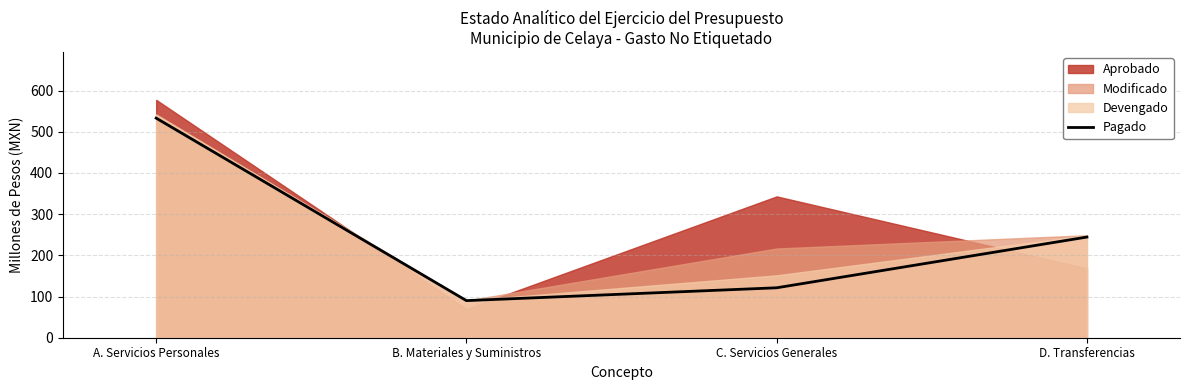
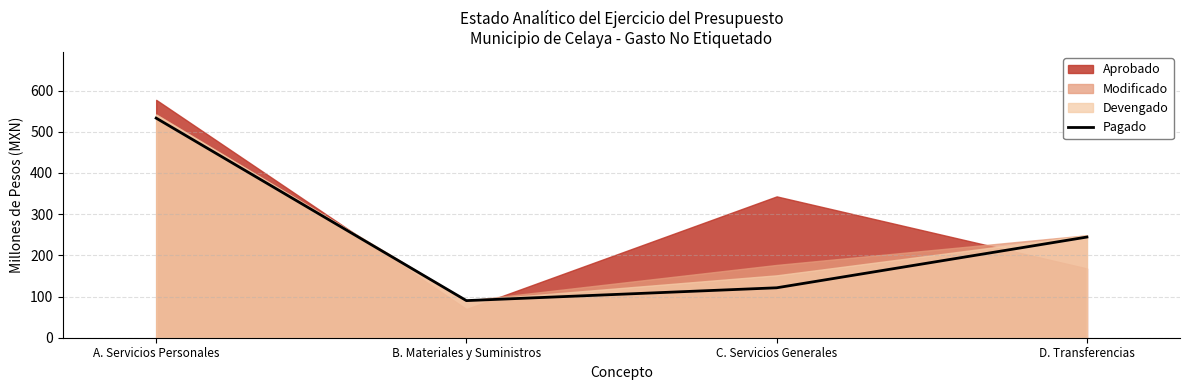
Modificado, C. Servicios Generales: 220 -> 180
